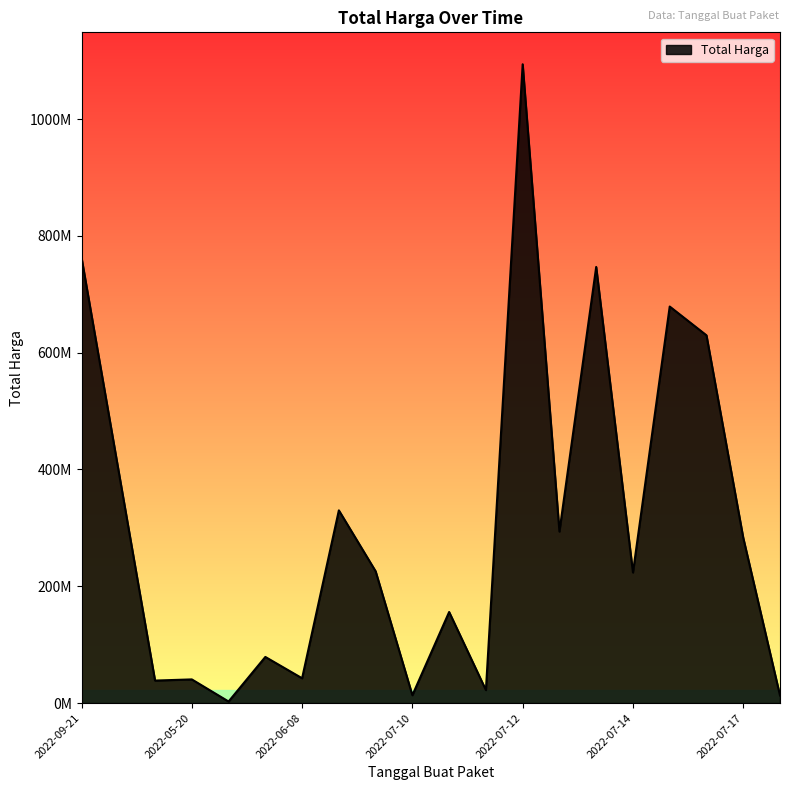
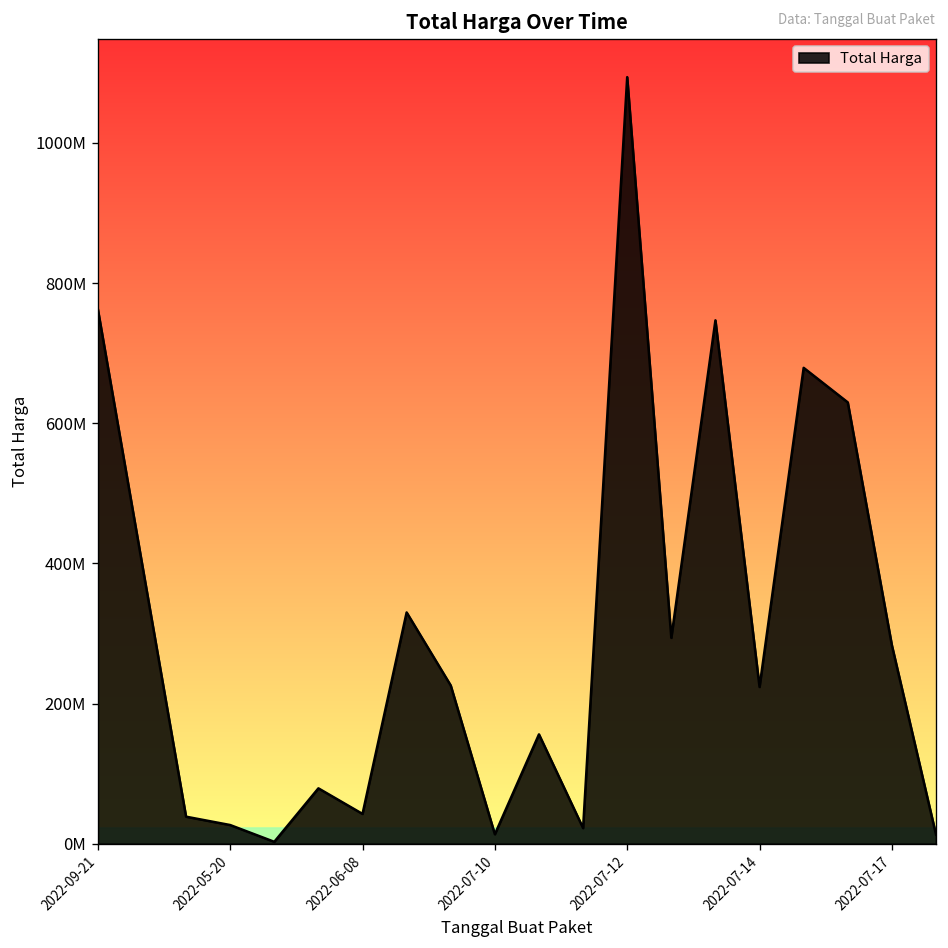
2022-05-20: 40000000 -> 30000000
